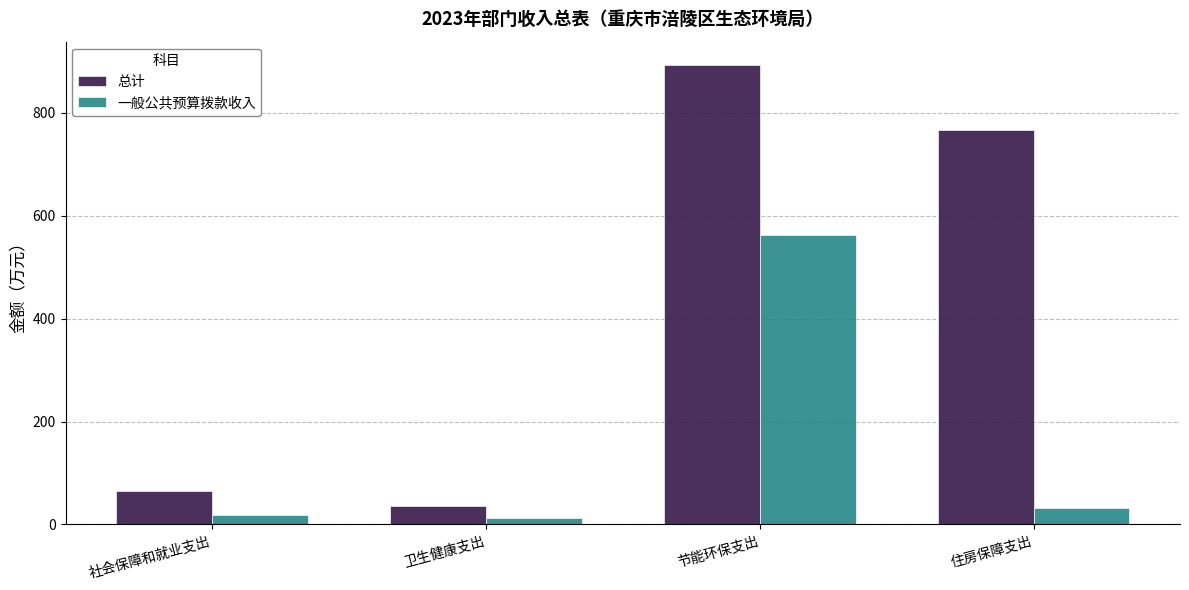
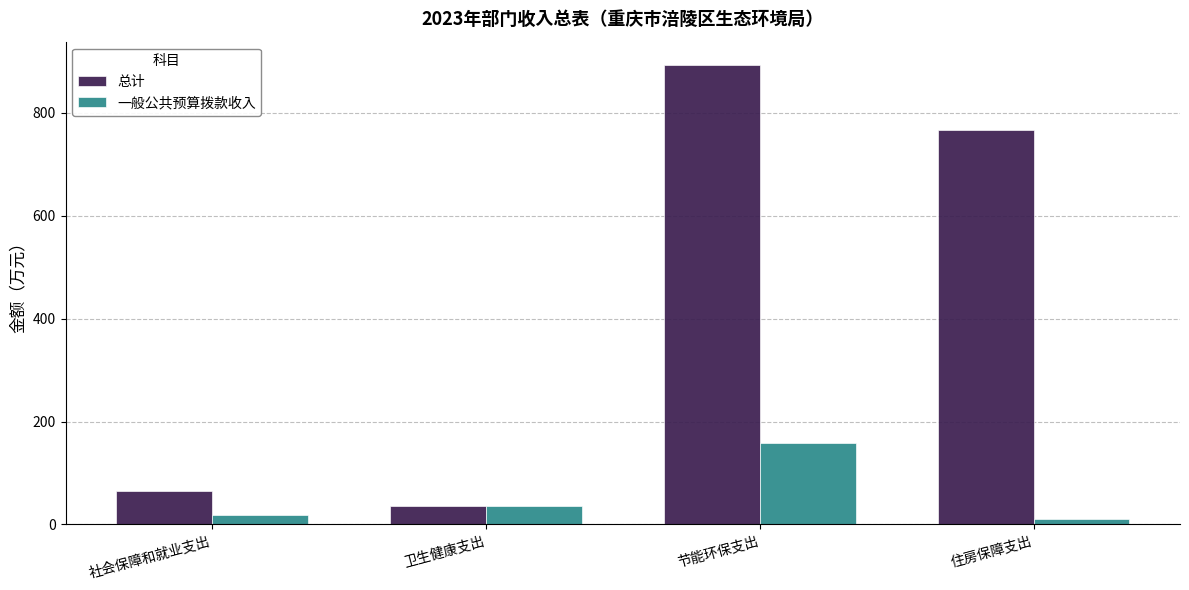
一般公共预算拨款收入, 卫生健康支出: 10 -> 40
一般公共预算拨款收入, 节能环保支出: 560 -> 160
一般公共预算拨款收入, 住房保障支出: 30 -> 10
